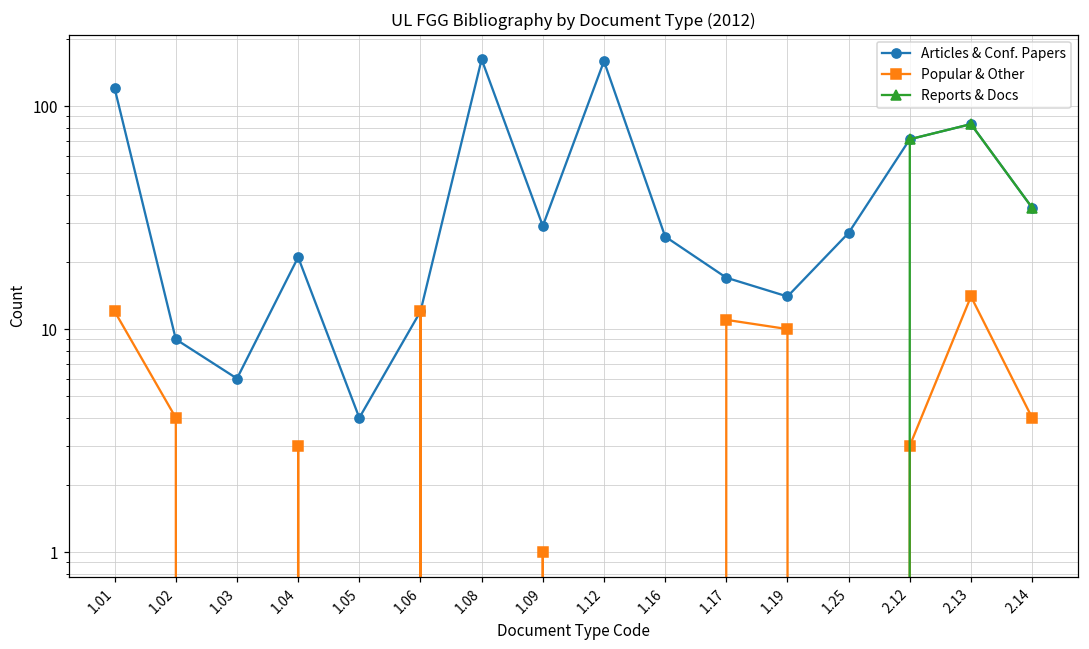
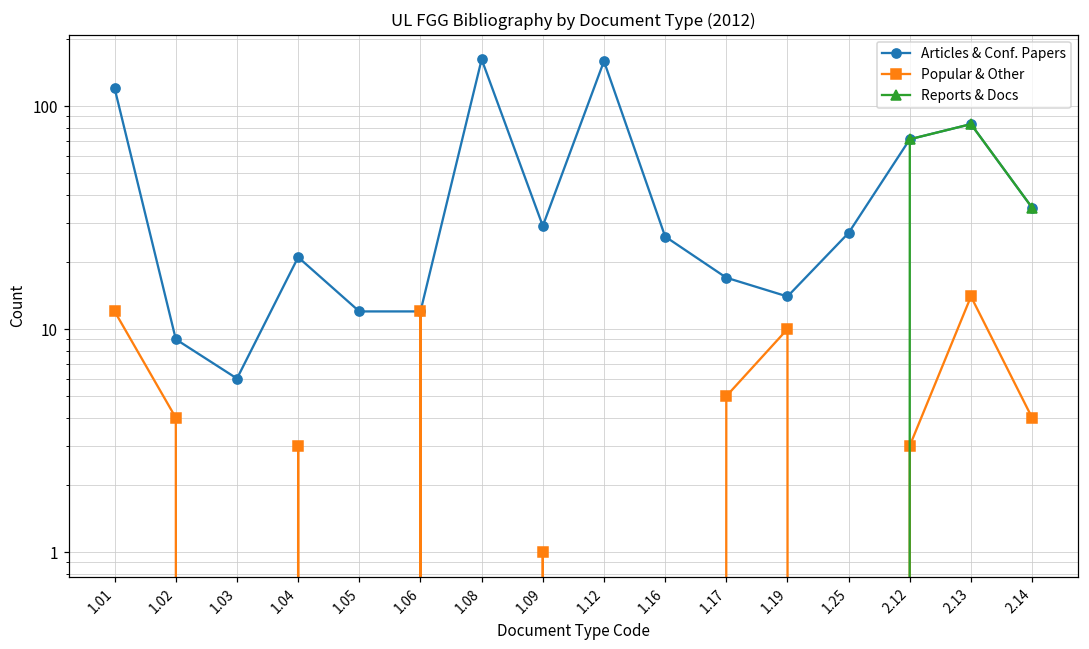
Articles & Conf. Papers, 1.05: 4 -> 12
Popular & Other, 1.17: 11 -> 5
